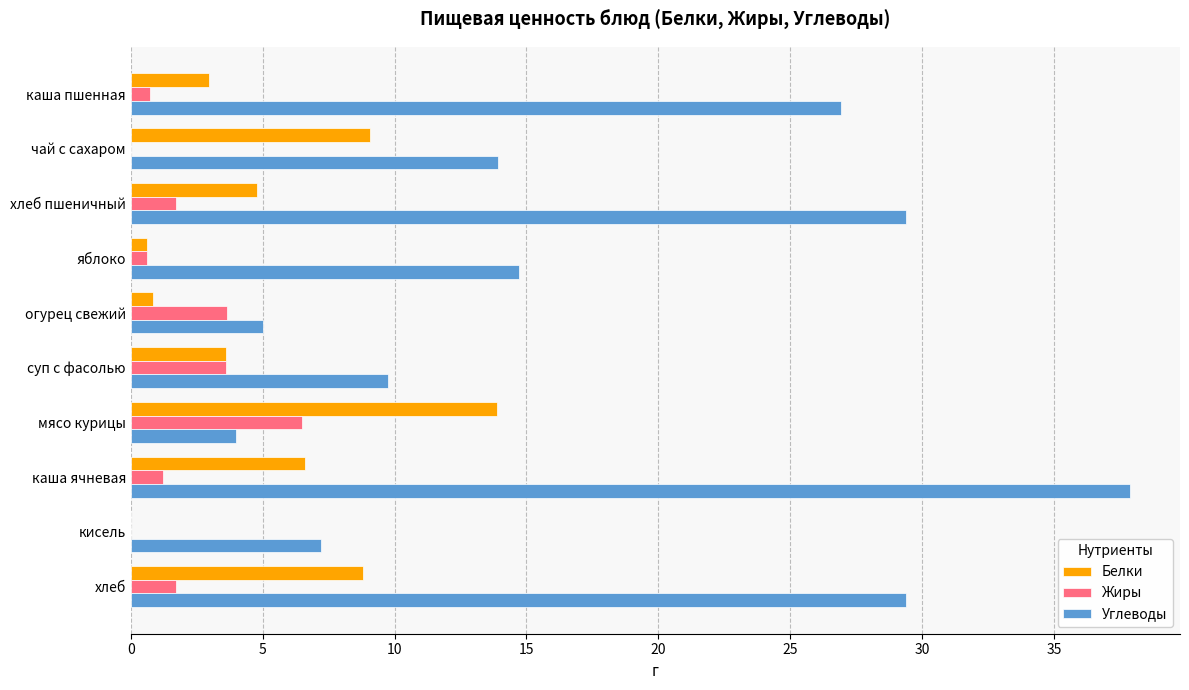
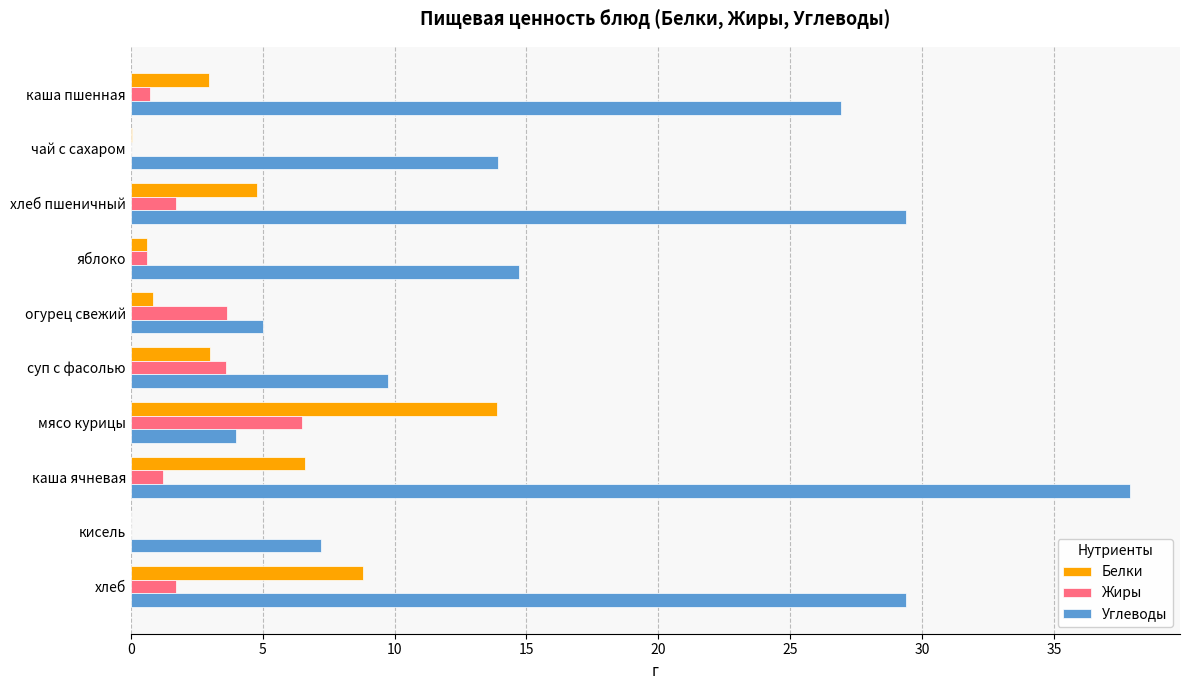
Белки, чай с сахаром: 9.1 -> 0.0
Белки, суп с фасолью: 3.6 -> 3.0
